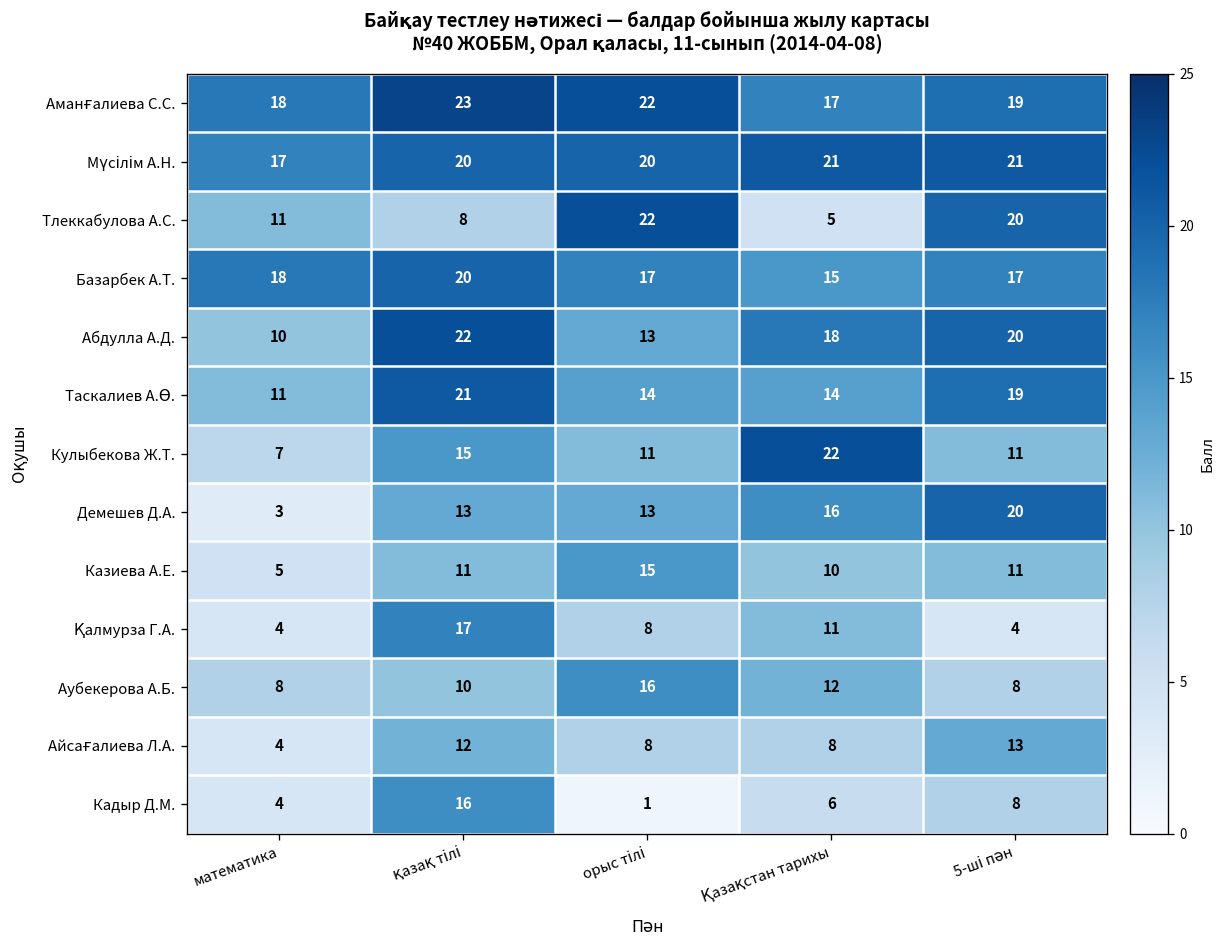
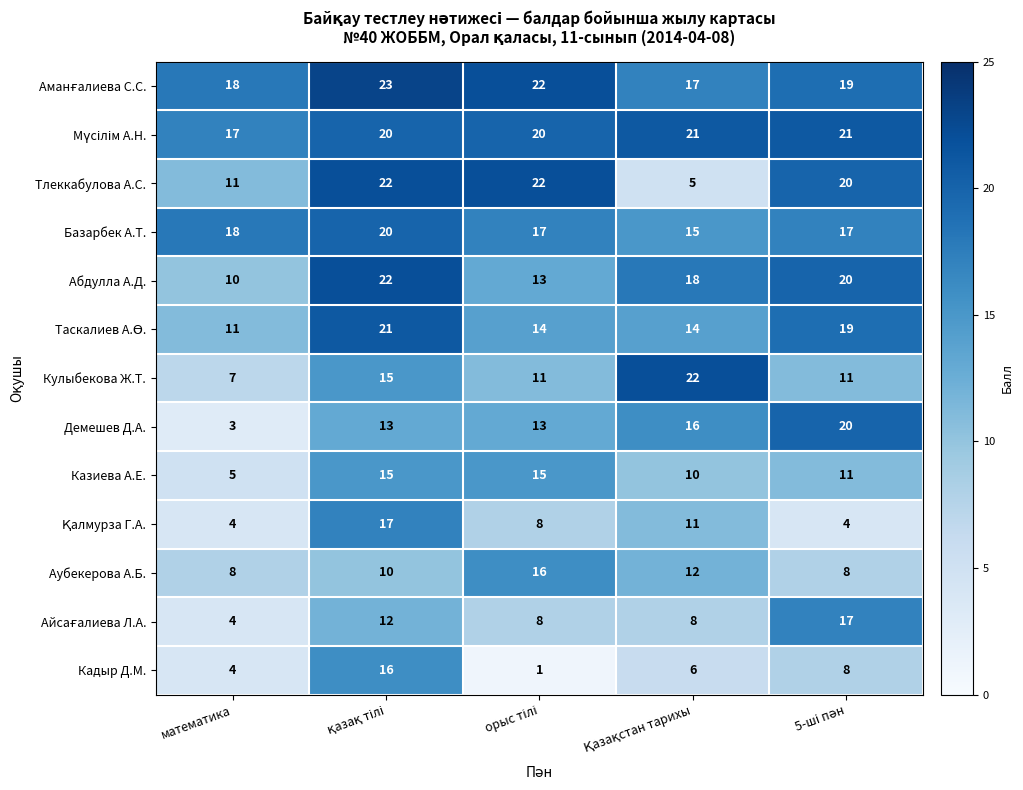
Тлеккабулова А.С., қазақ тілі: 8 -> 22
Казиева А.Е., қазақ тілі: 11 -> 15
Айсағалиева Л.А., 5-ші пән: 13 -> 17
